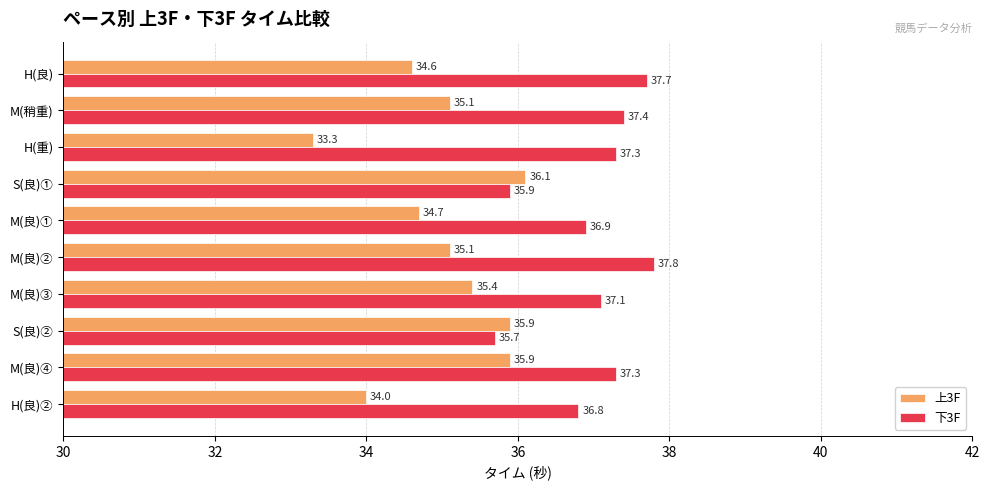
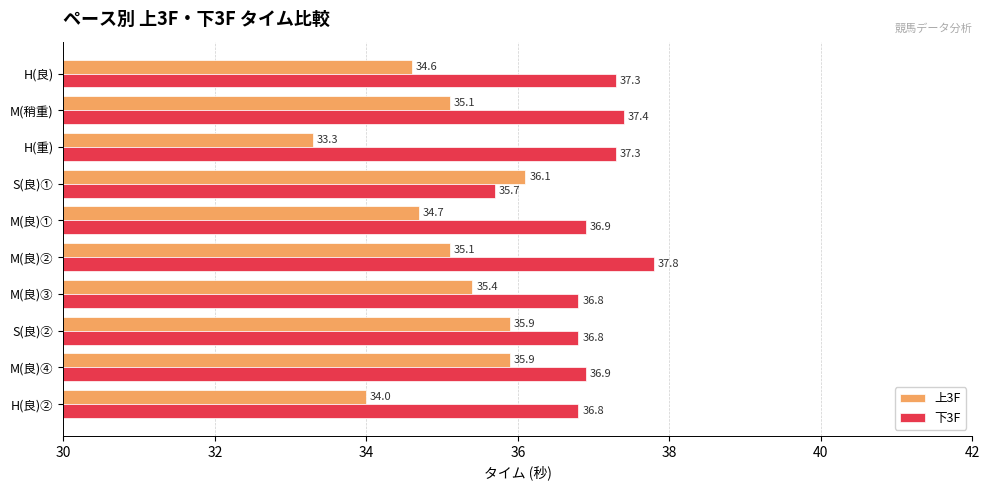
下3F, H(良): 37.7 -> 37.3
下3F, S(良)①: 35.9 -> 35.7
下3F, M(良)③: 37.1 -> 36.8
下3F, S(良)②: 35.7 -> 36.8
下3F, M(良)④: 37.3 -> 36.9
